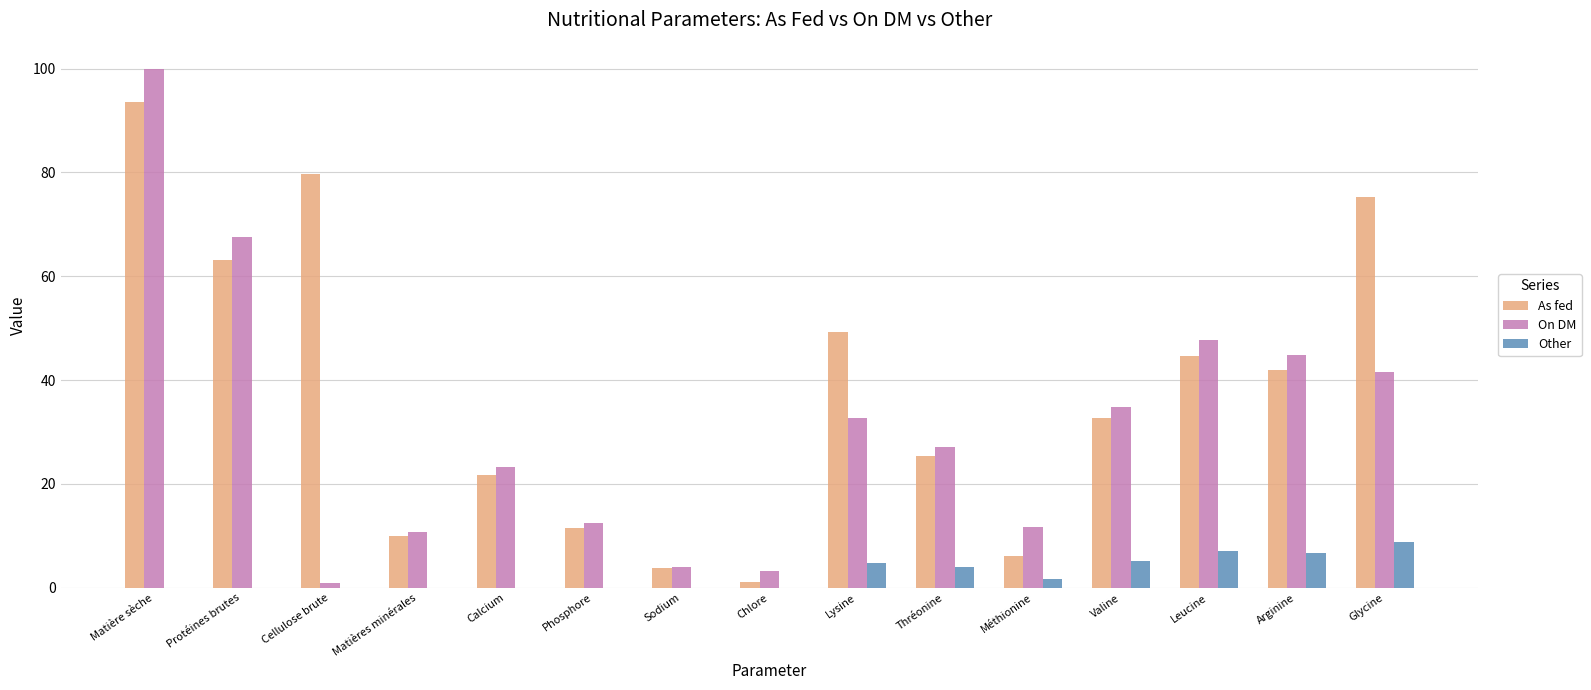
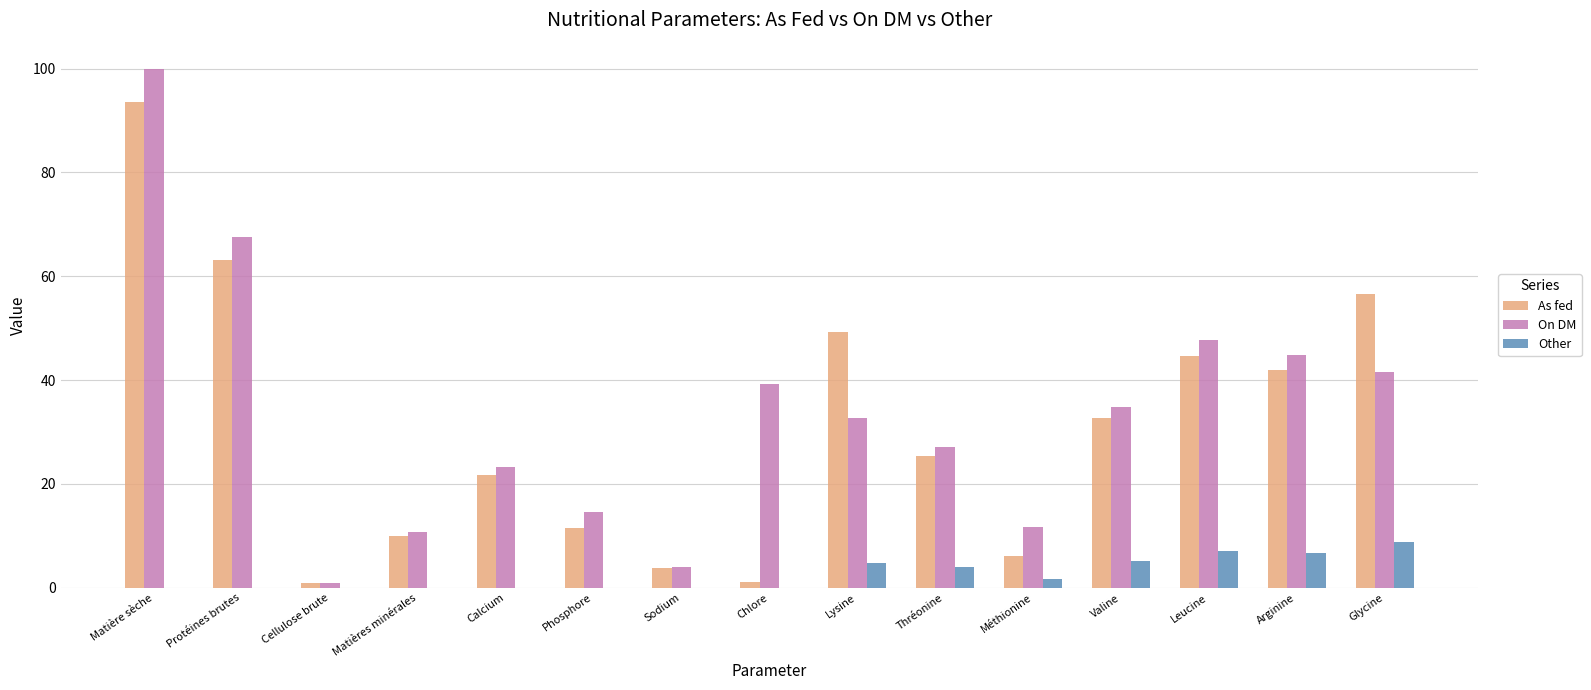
As fed, Cellulose brute: 80 -> 1
On DM, Phosphore: 13 -> 15
On DM, Chlore: 3 -> 39
As fed, Glycine: 75 -> 57
